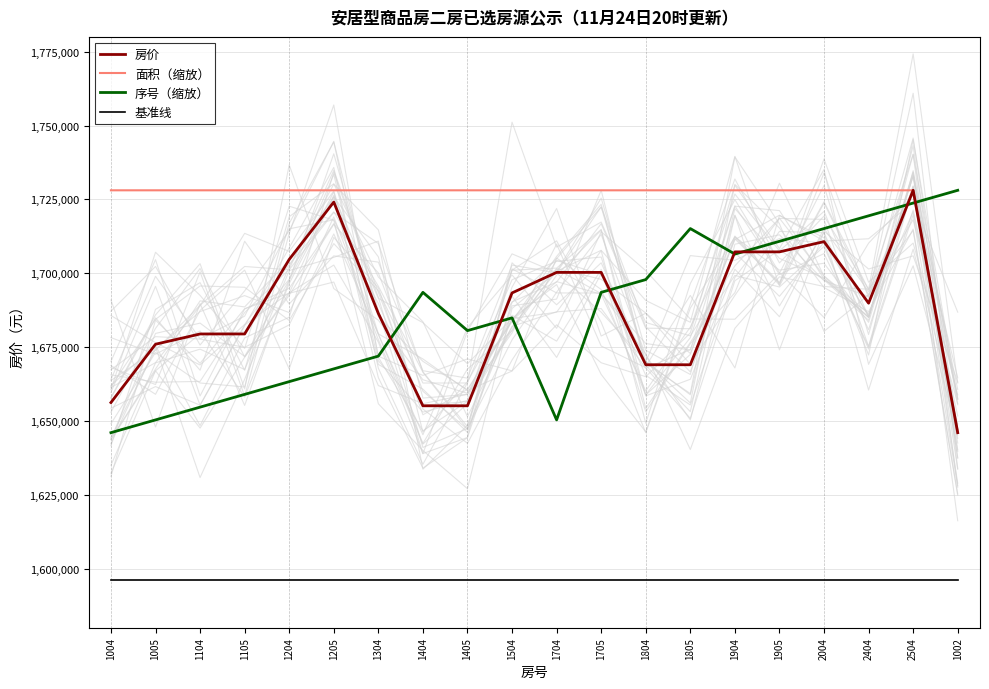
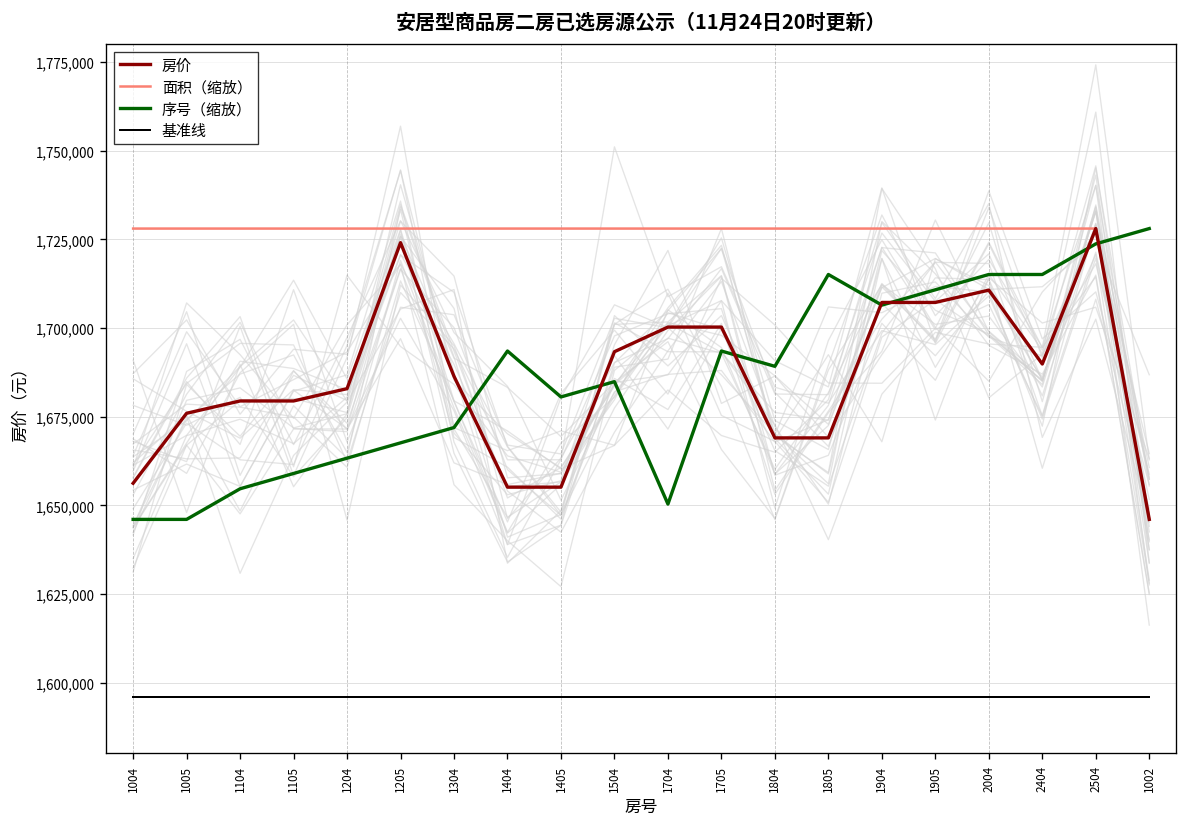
序号（缩放）, 1005: 1,650,000 -> 1,646,000
房价, 1204: 1,705,000 -> 1,683,000
序号（缩放）, 1804: 1,698,000 -> 1,689,000
序号（缩放）, 2404: 1,719,000 -> 1,715,000
